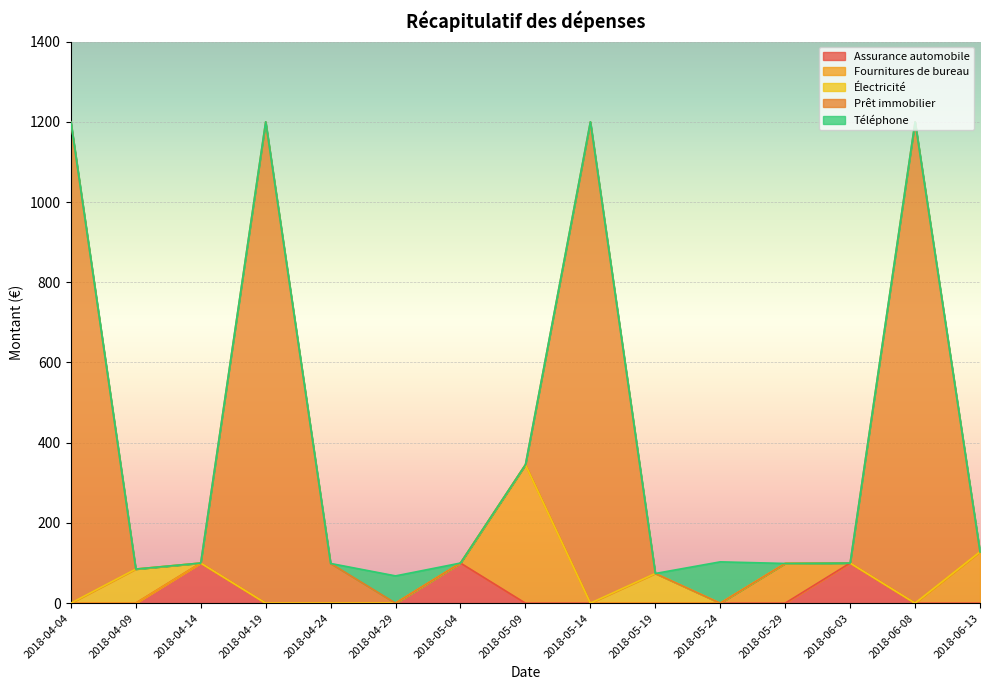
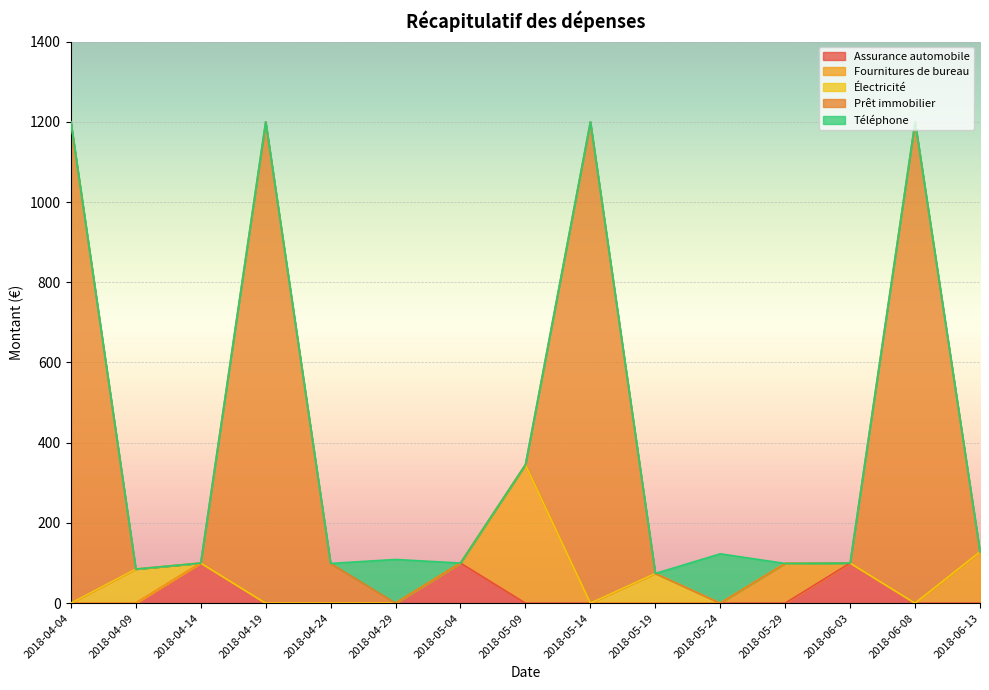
Téléphone, 2018-04-29: 70 -> 110
Téléphone, 2018-05-24: 100 -> 120
